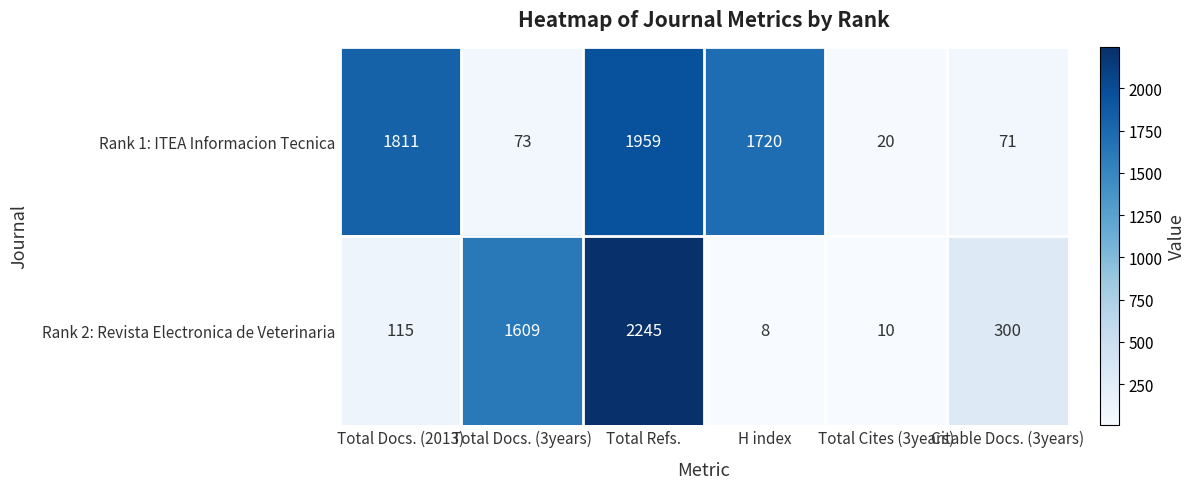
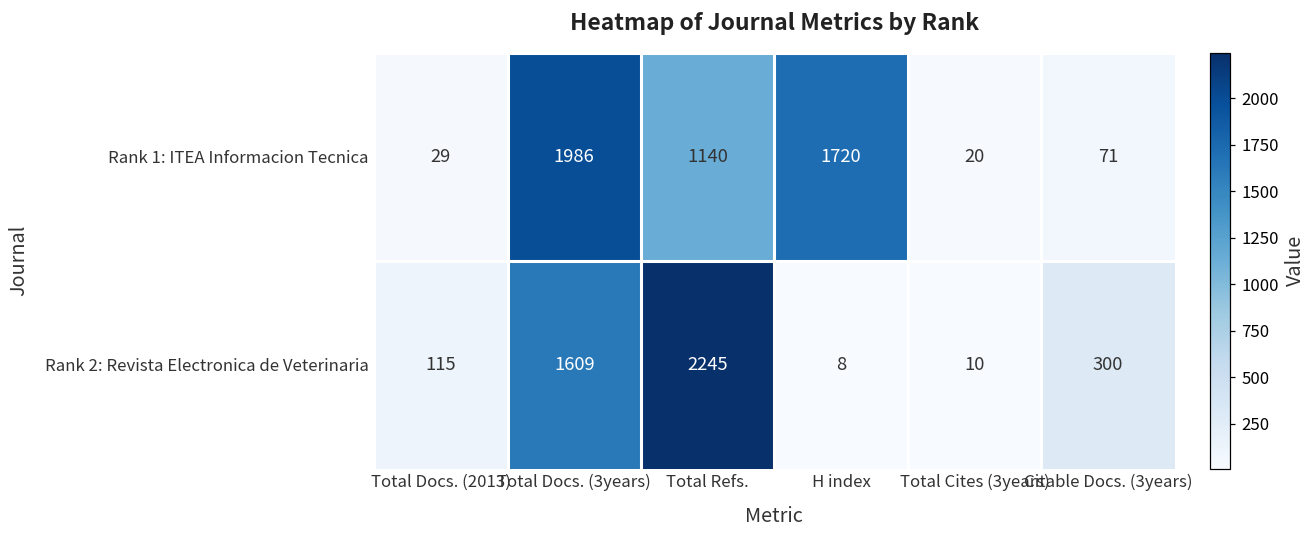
Rank 1: ITEA Informacion Tecnica, Total Docs. (2013): 1811 -> 29
Rank 1: ITEA Informacion Tecnica, Total Docs. (3years): 73 -> 1986
Rank 1: ITEA Informacion Tecnica, Total Refs.: 1959 -> 1140
